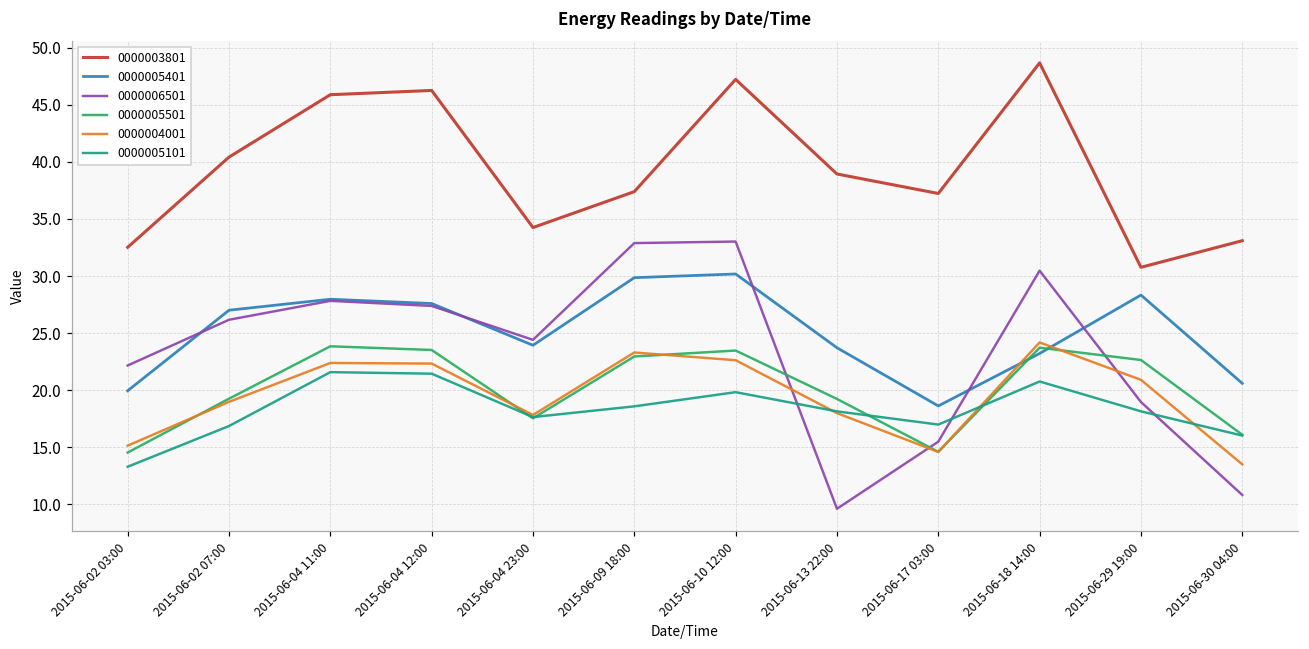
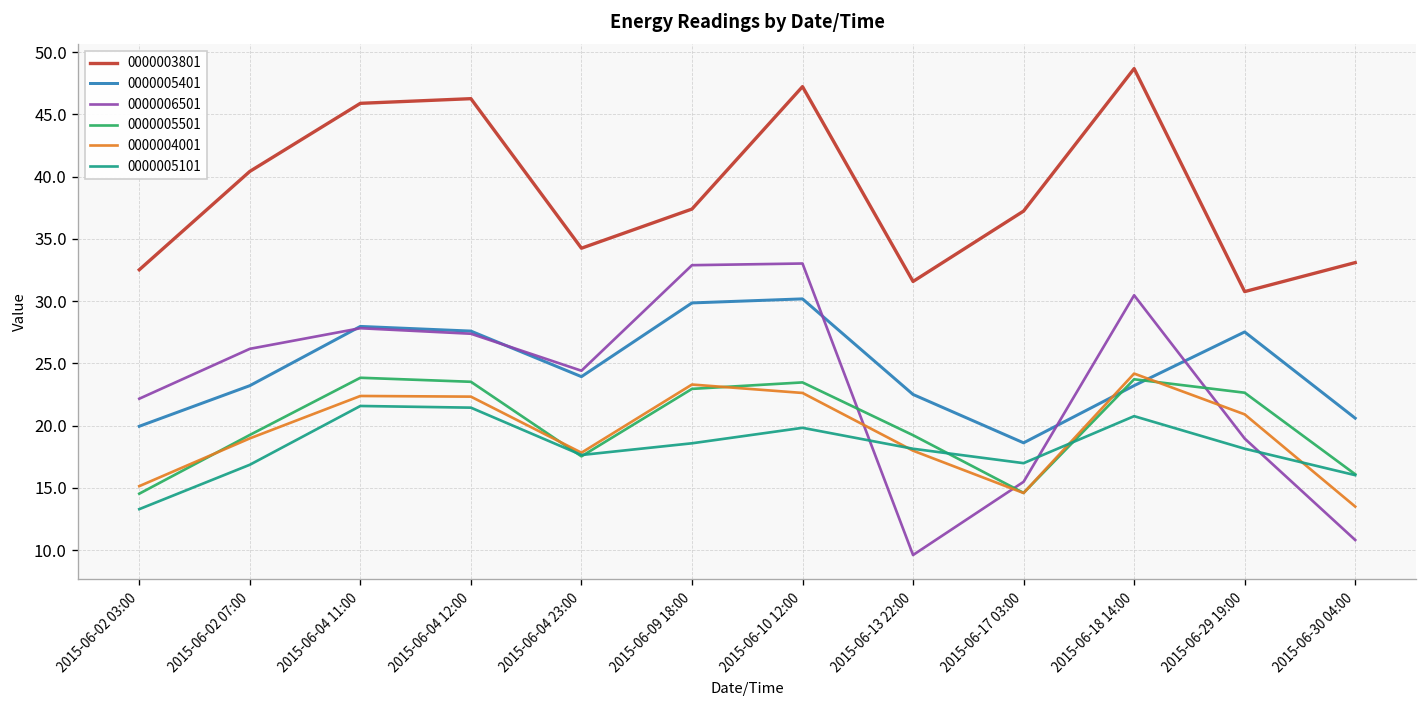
0000005401, 2015-06-02 07:00: 27.0 -> 23.2
0000003801, 2015-06-13 22:00: 38.9 -> 31.6
0000005401, 2015-06-13 22:00: 23.7 -> 22.5
0000005401, 2015-06-29 19:00: 28.3 -> 27.5
